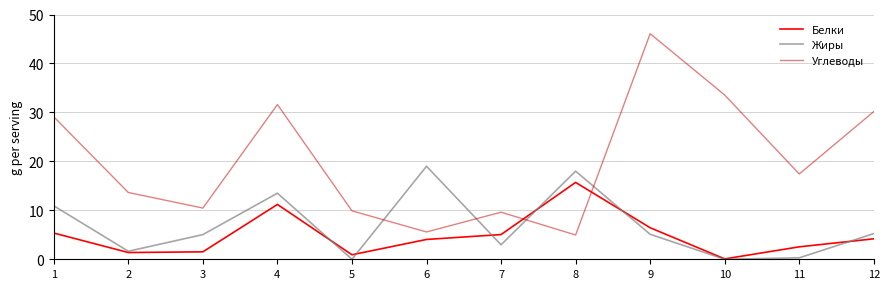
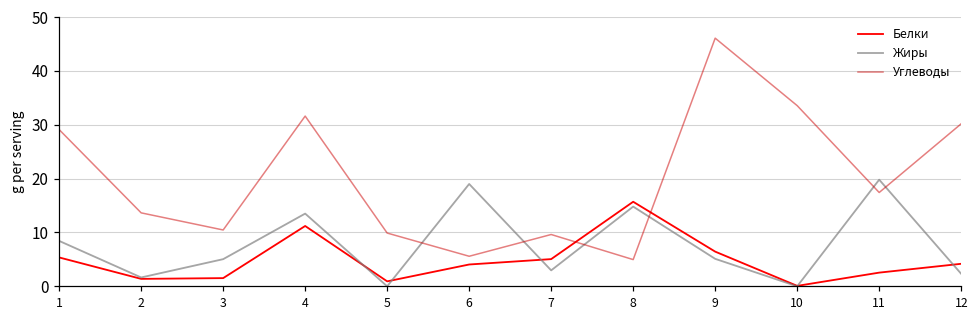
Жиры, 1: 11 -> 8
Жиры, 8: 18 -> 15
Жиры, 11: 0 -> 20
Жиры, 12: 5 -> 2
